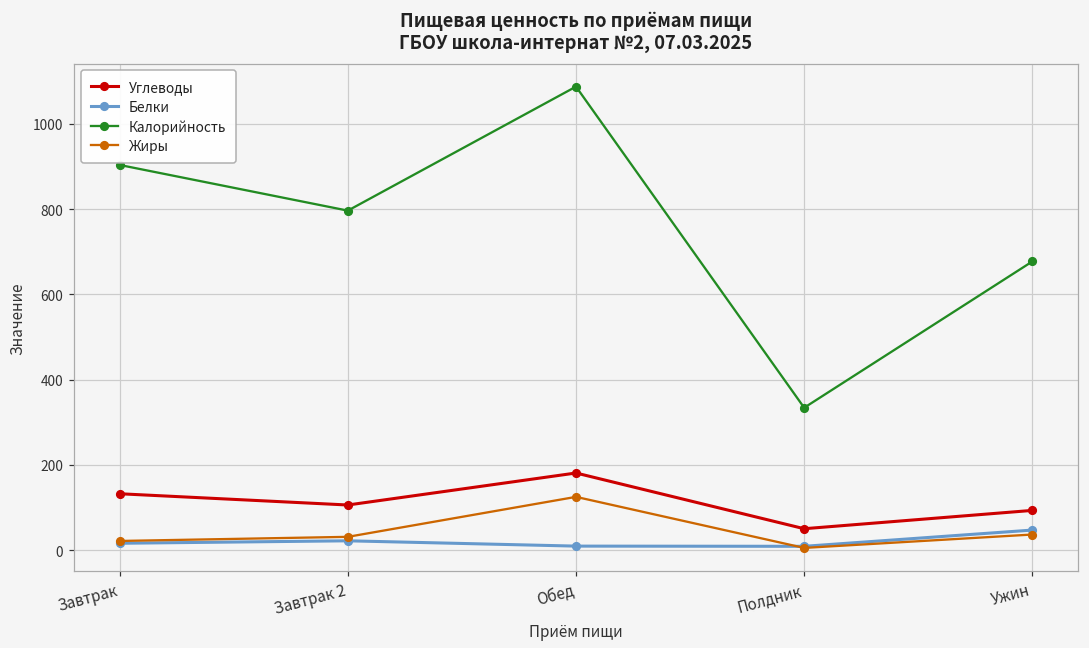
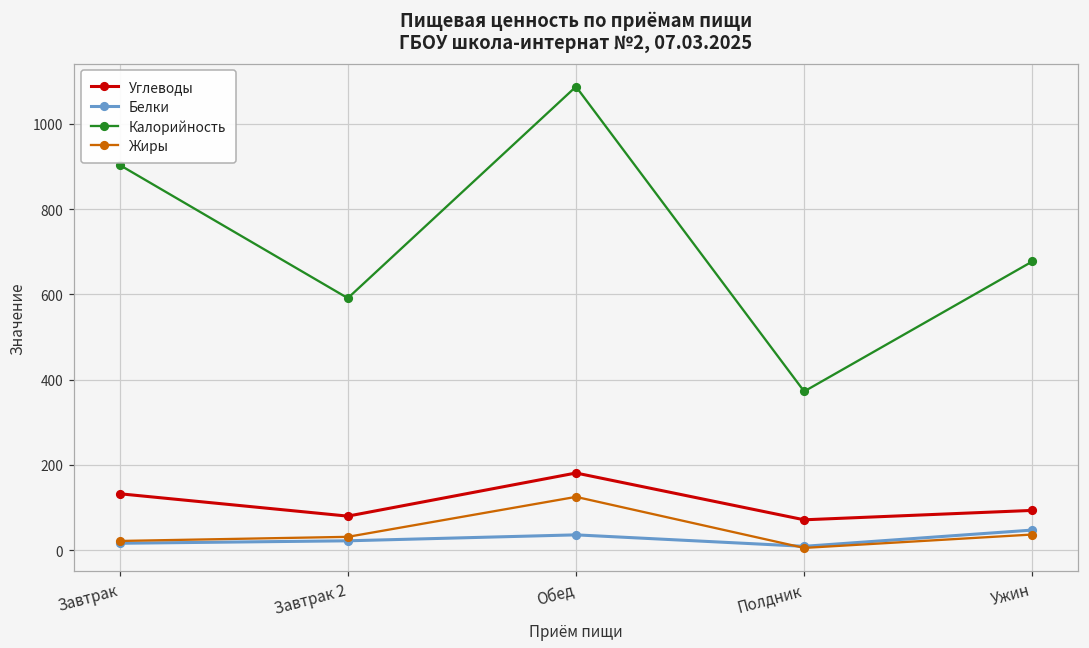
Углеводы, Завтрак 2: 110 -> 80
Калорийность, Завтрак 2: 800 -> 590
Белки, Обед: 10 -> 40
Углеводы, Полдник: 50 -> 70
Калорийность, Полдник: 330 -> 370
